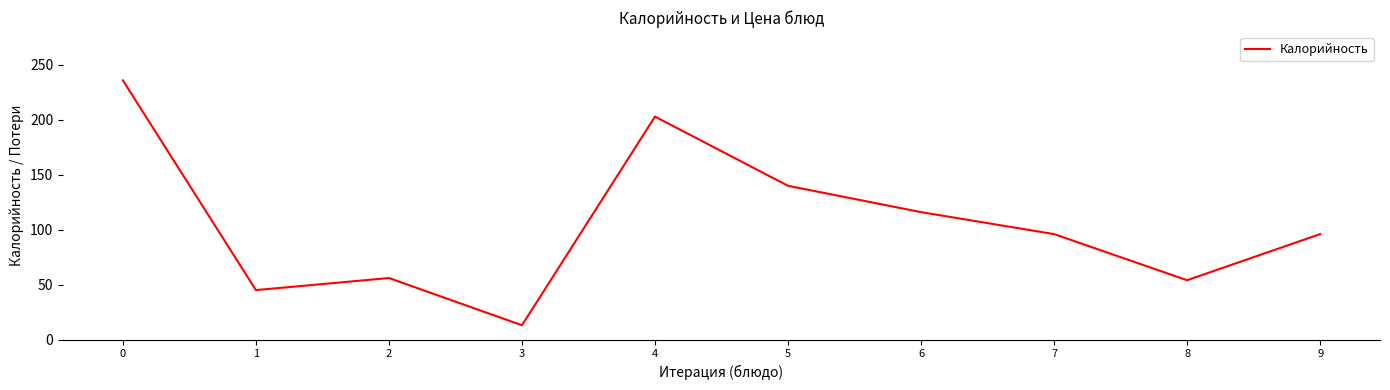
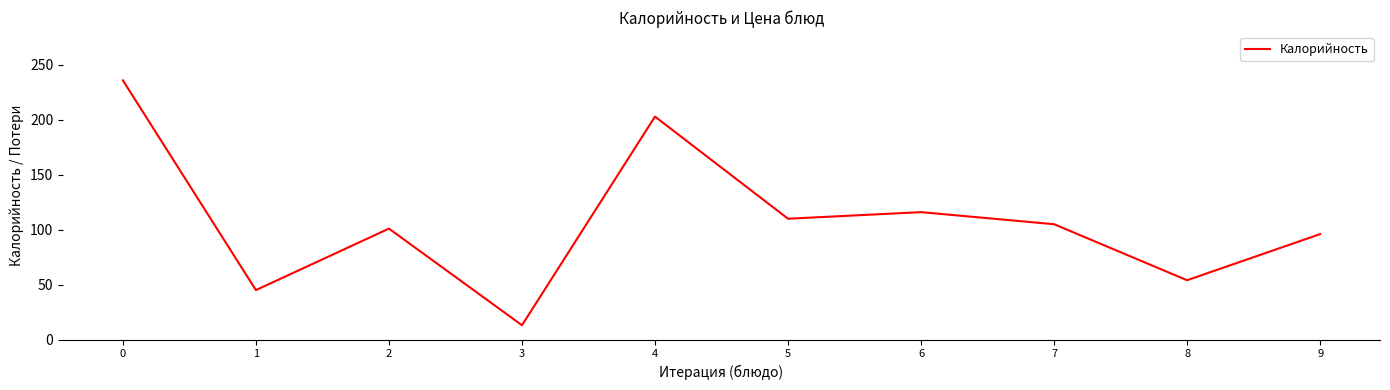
2: 56 -> 101
5: 140 -> 110
7: 96 -> 105
